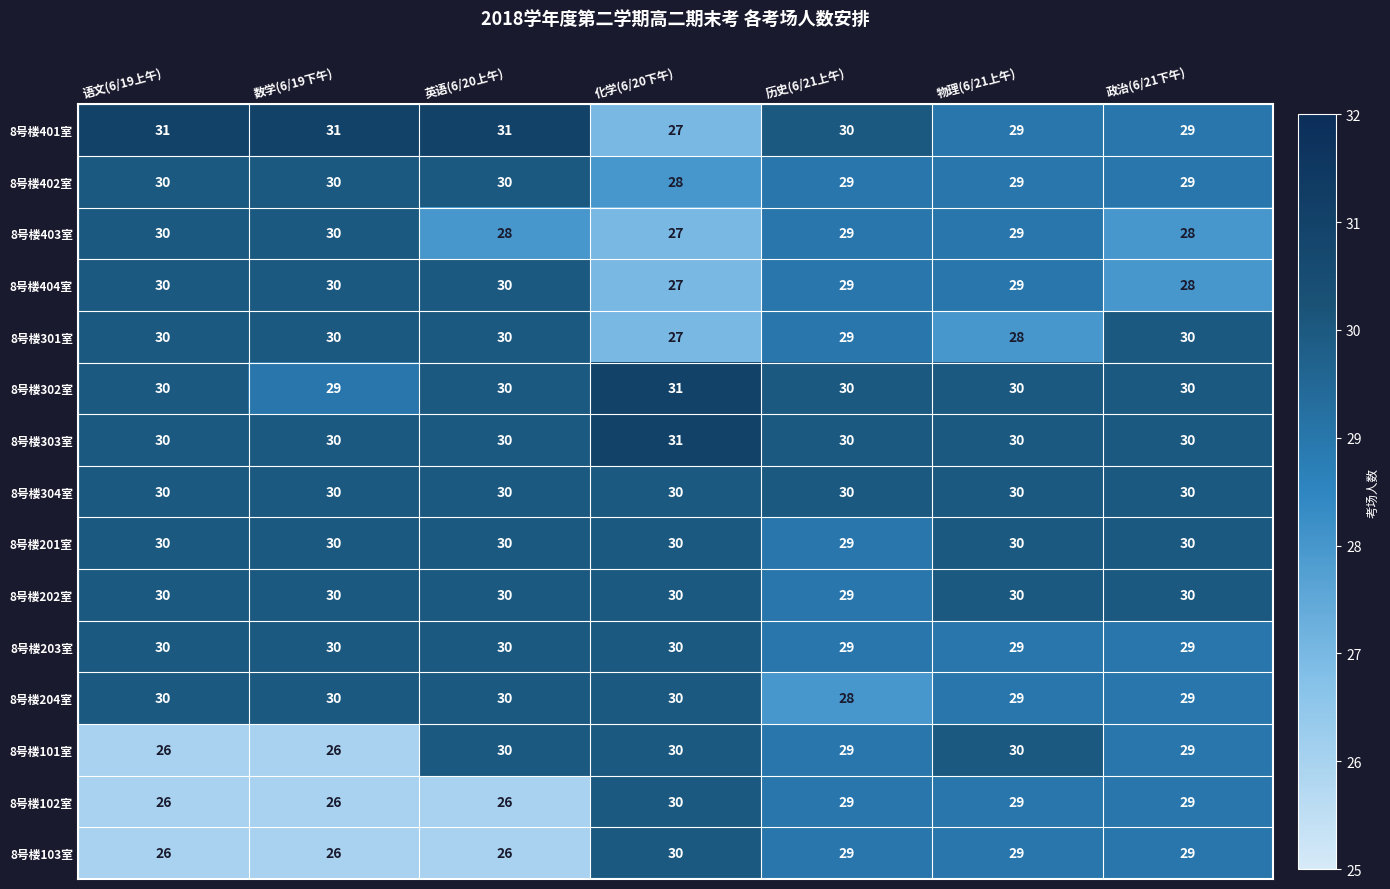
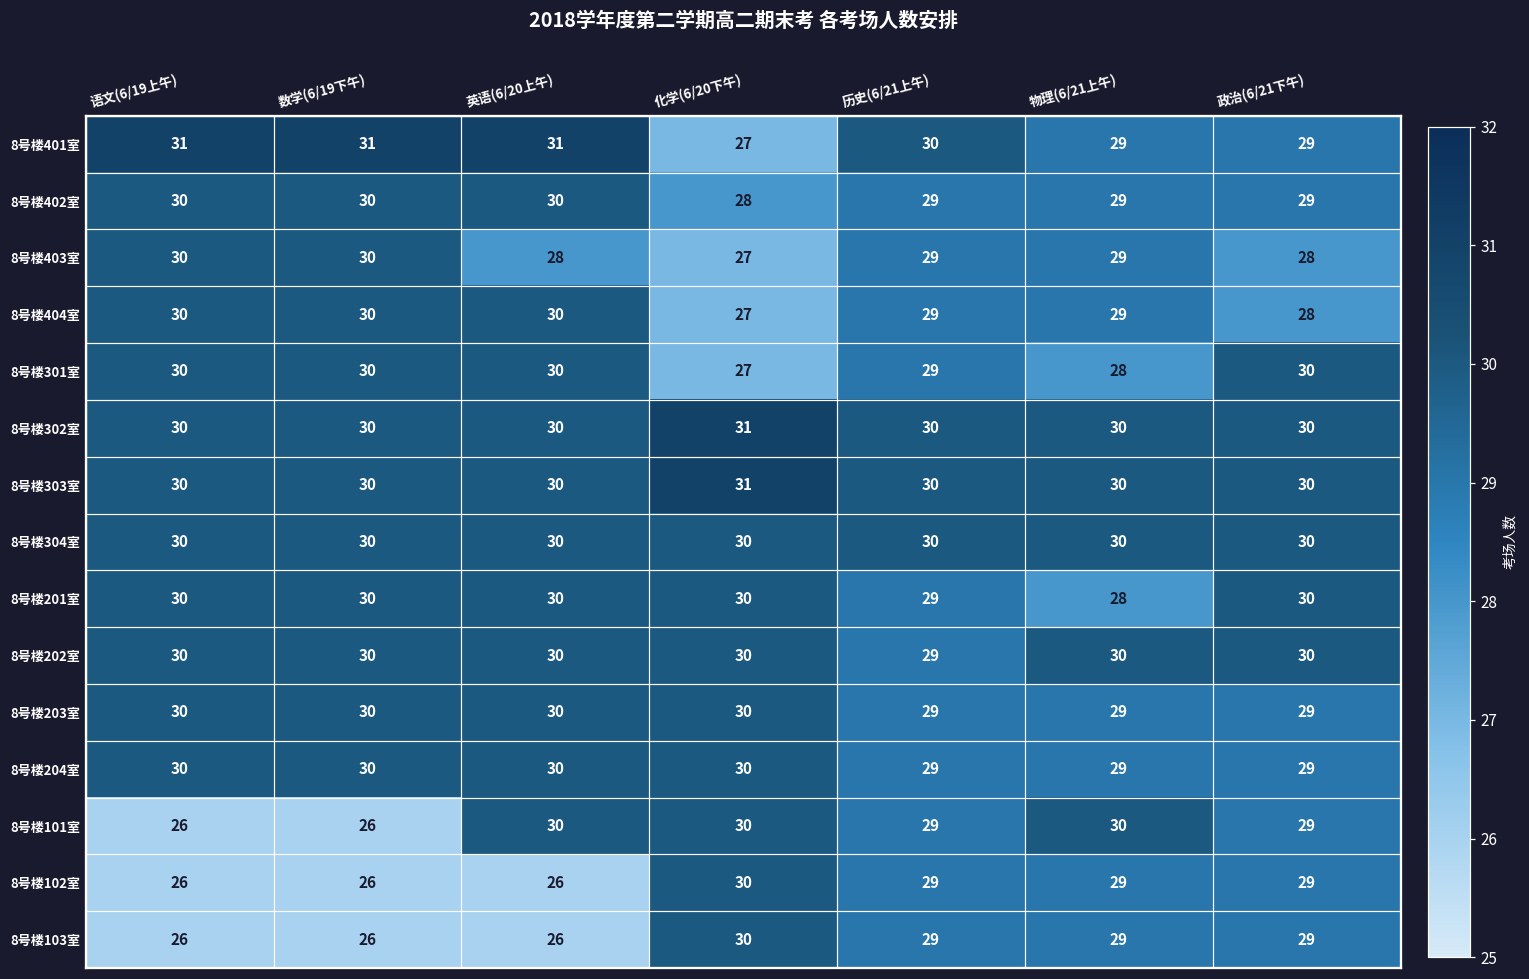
8号楼302室, 数学(6/19下午): 29 -> 30
8号楼201室, 物理(6/21上午): 30 -> 28
8号楼204室, 历史(6/21上午): 28 -> 29
